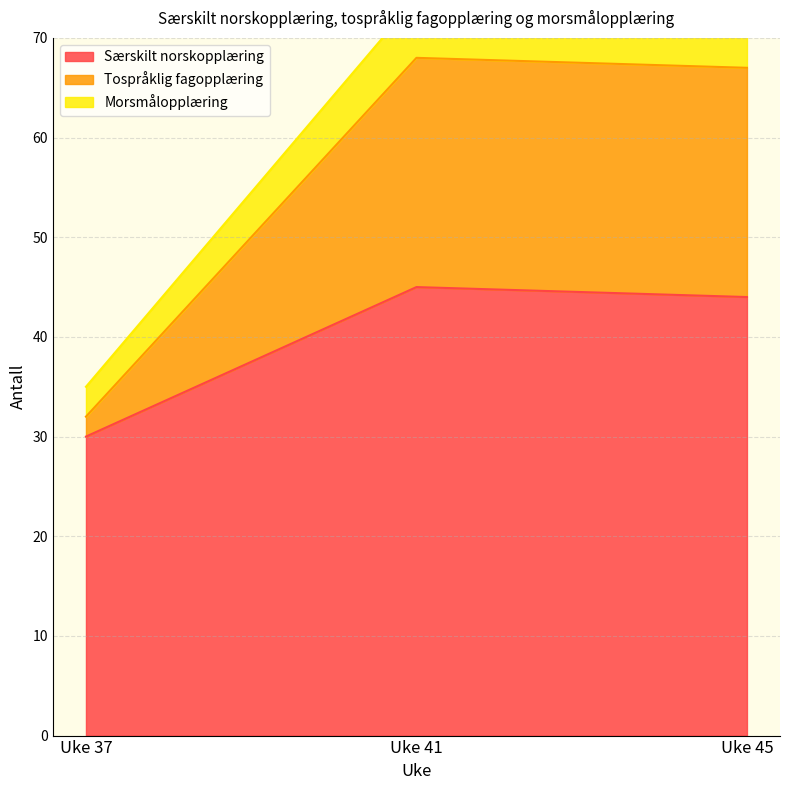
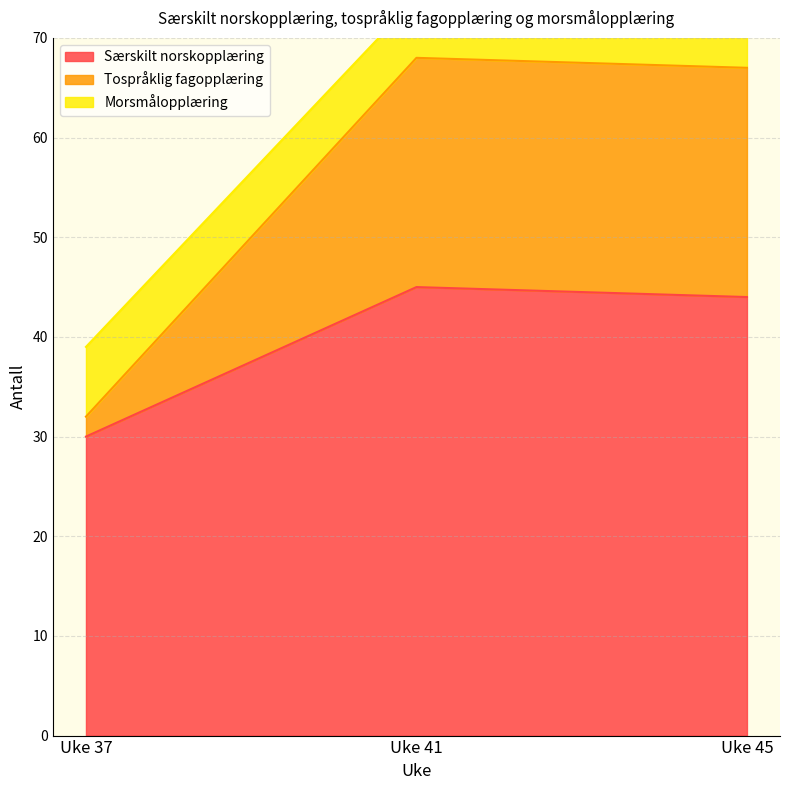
Morsmålopplæring, Uke 37: 3 -> 7
